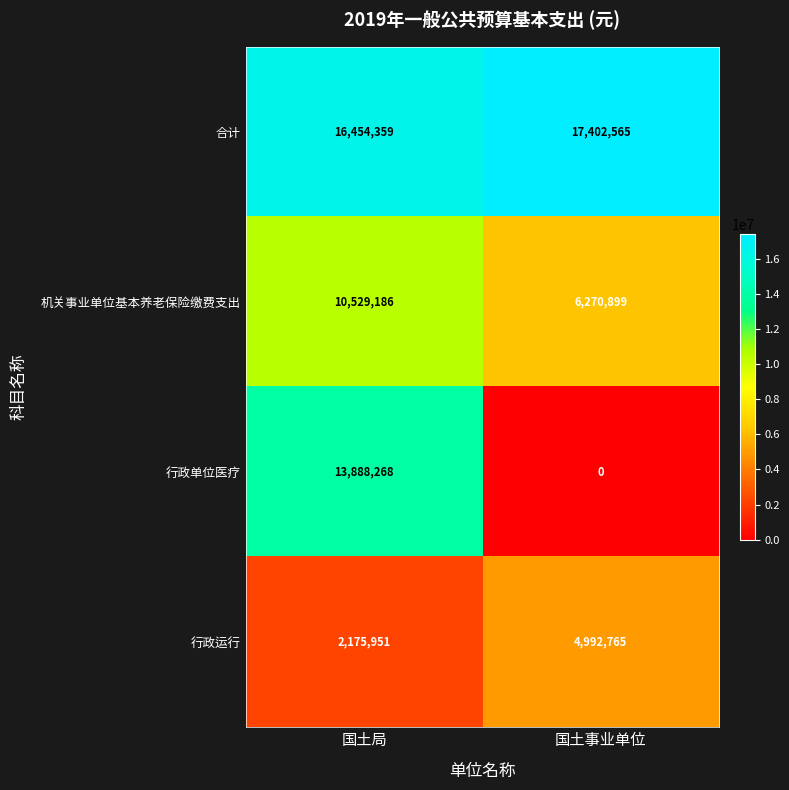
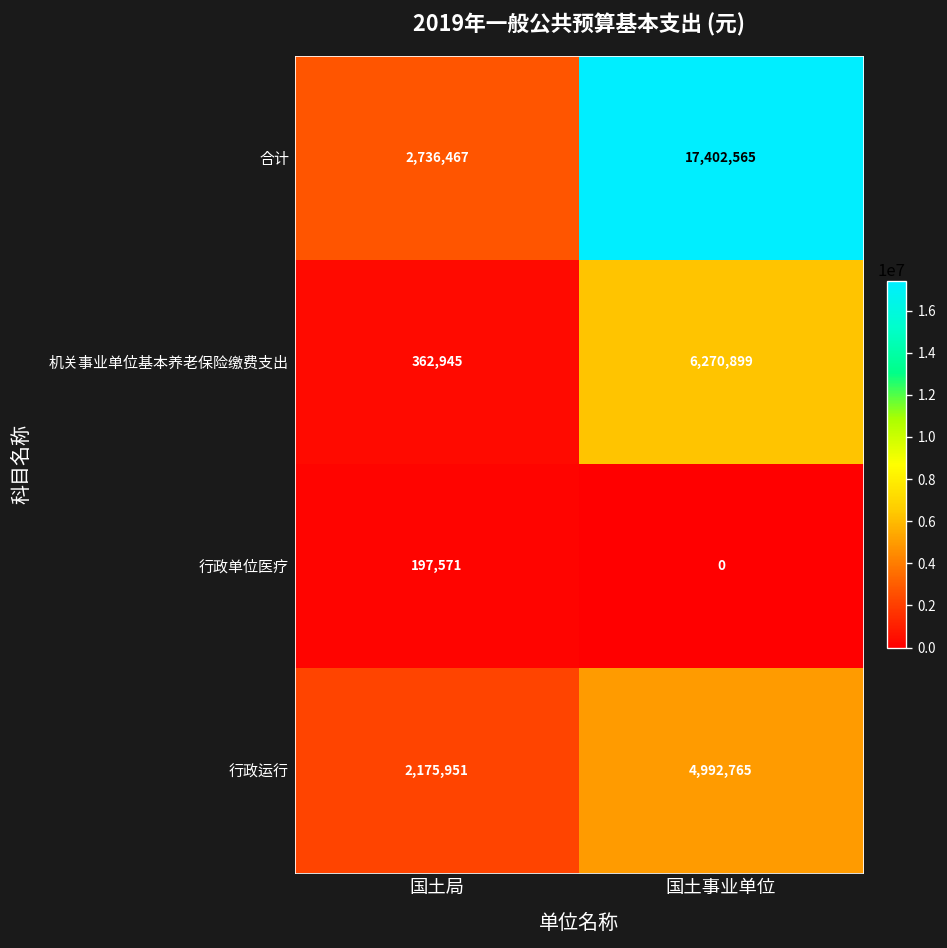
合计, 国土局: 16,454,359 -> 2,736,467
机关事业单位基本养老保险缴费支出, 国土局: 10,529,186 -> 362,945
行政单位医疗, 国土局: 13,888,268 -> 197,571
